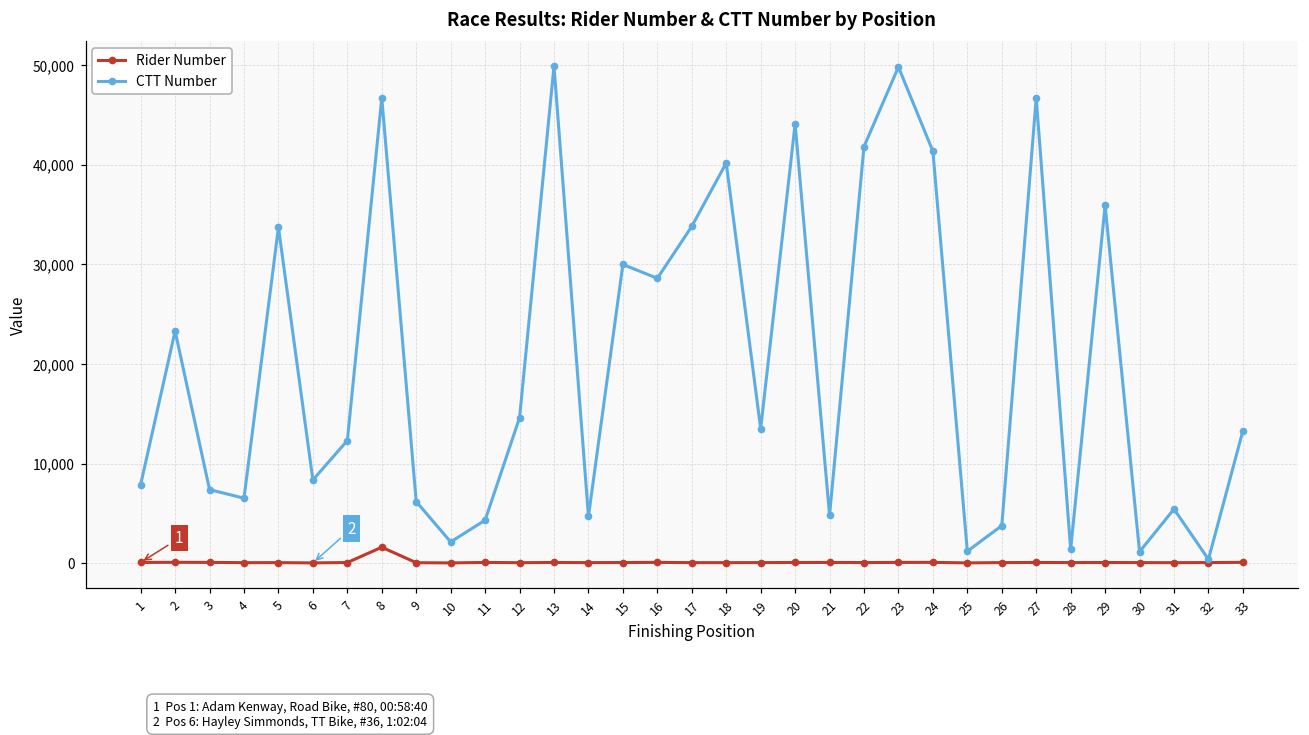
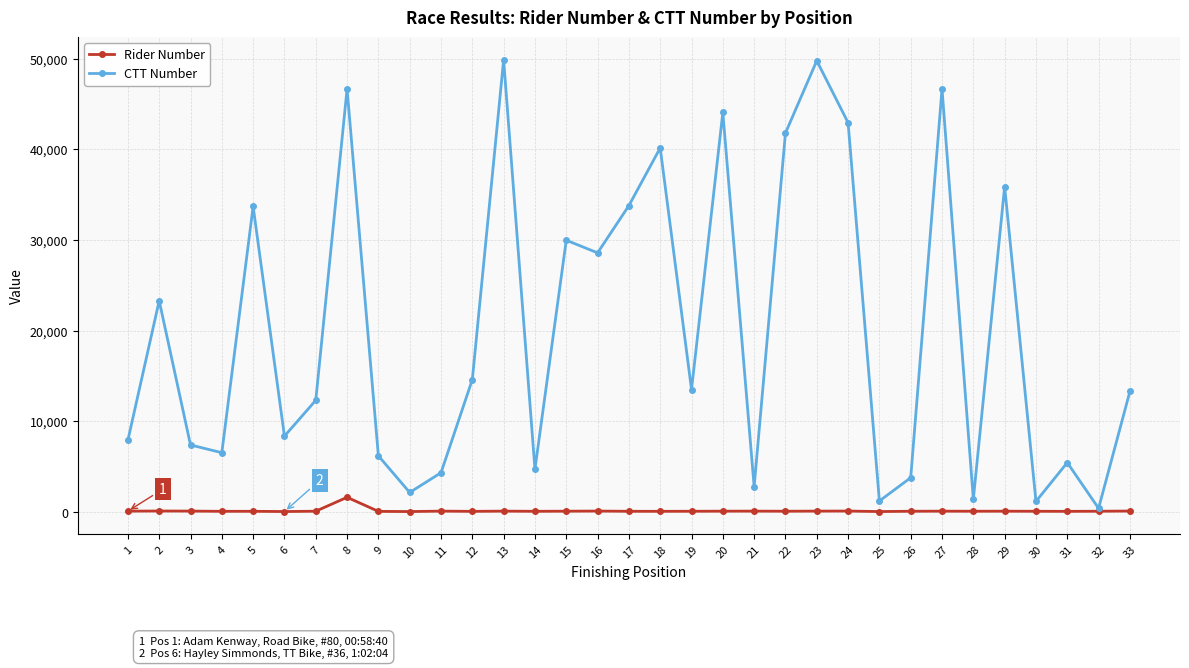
CTT Number, 21: 5,000 -> 3,000
CTT Number, 24: 41,000 -> 43,000
